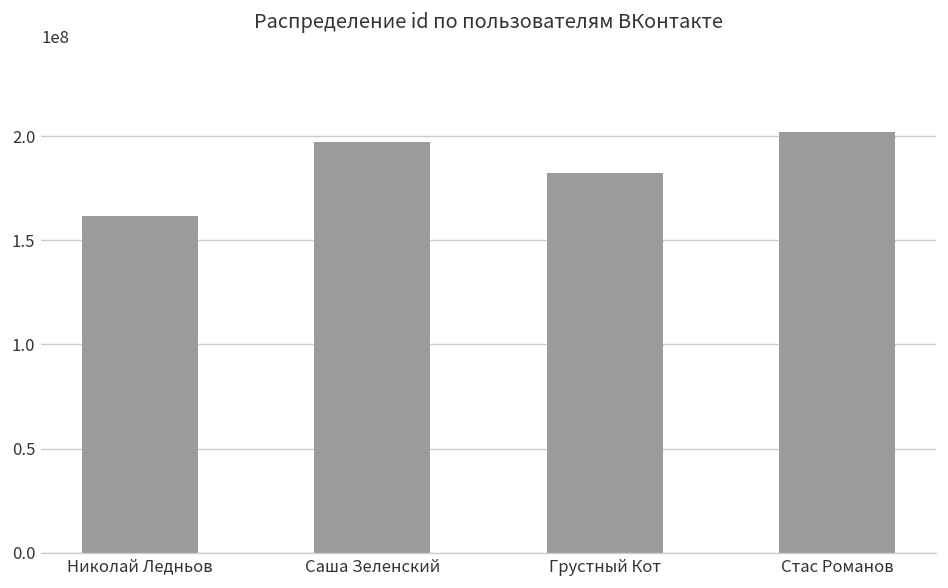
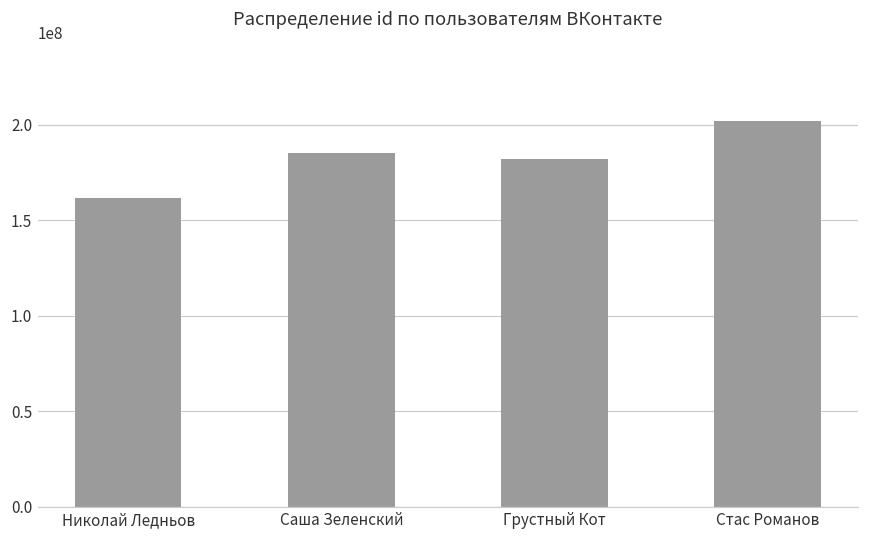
Саша Зеленский: 197000000 -> 185000000
